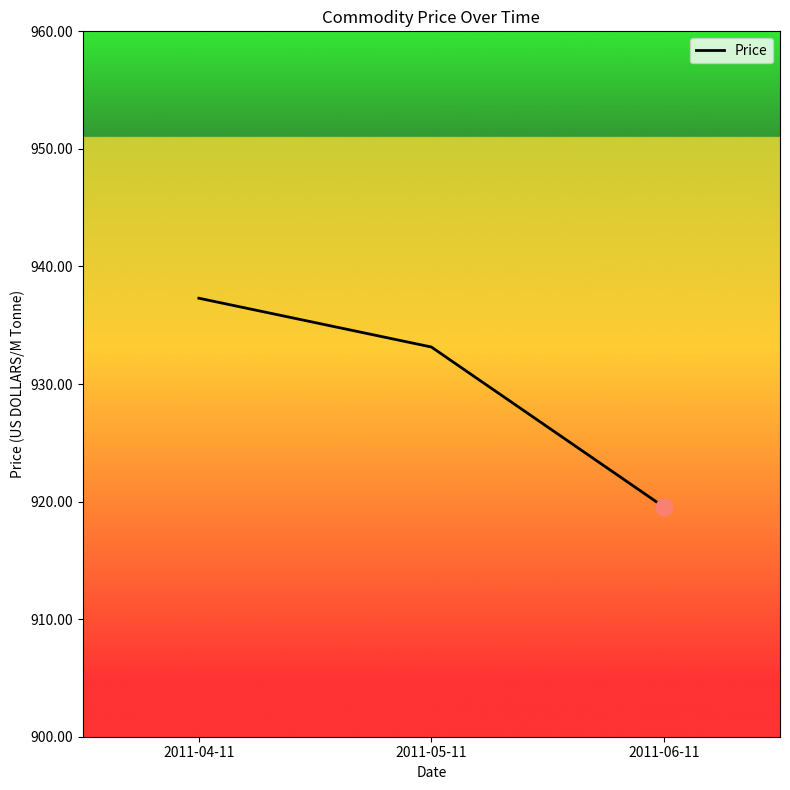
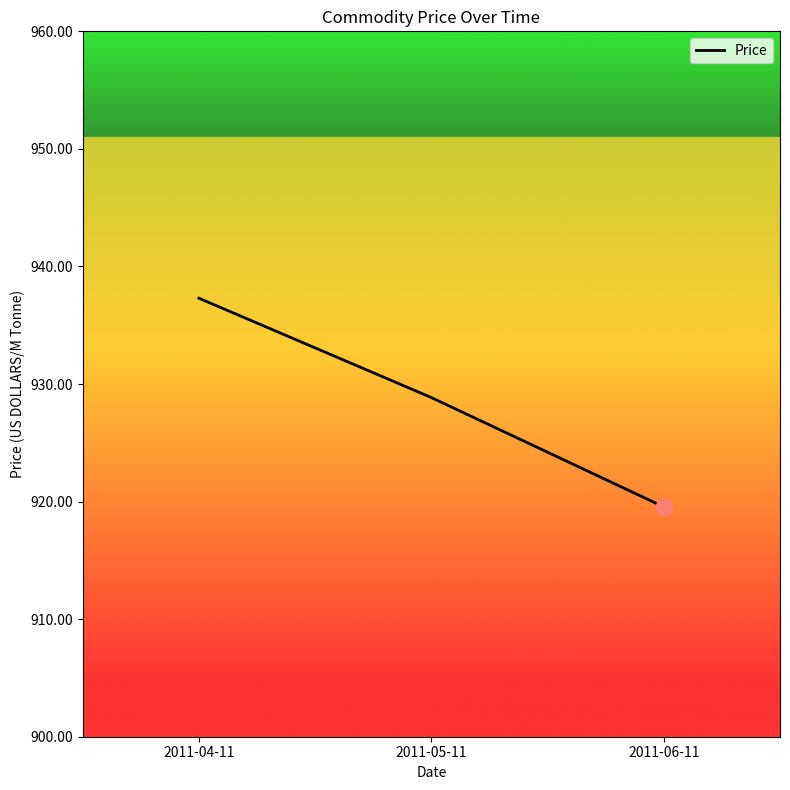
Price, 2011-05-11: 933.2 -> 928.9
